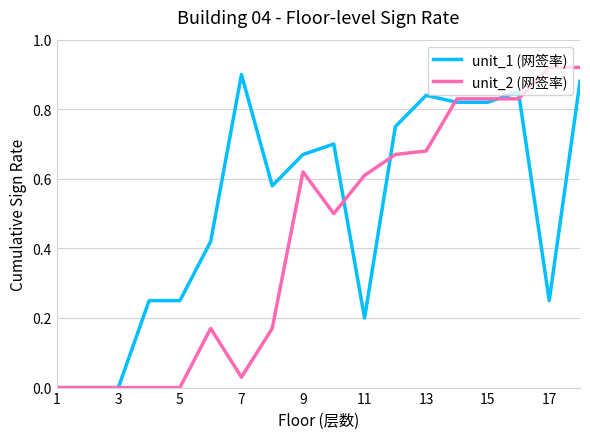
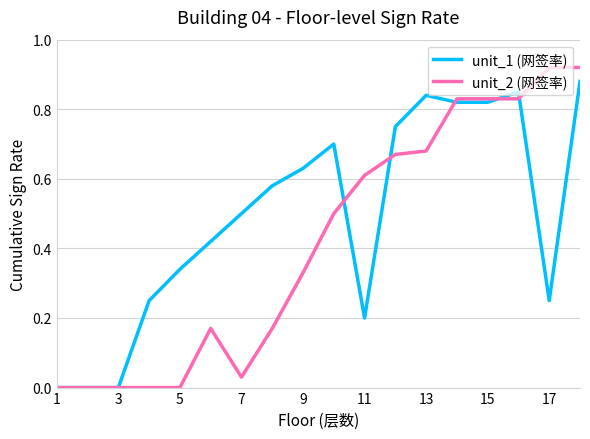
unit_1 (网签率), 5: 0.25 -> 0.34
unit_1 (网签率), 7: 0.9 -> 0.5
unit_1 (网签率), 9: 0.67 -> 0.63
unit_2 (网签率), 9: 0.62 -> 0.33
